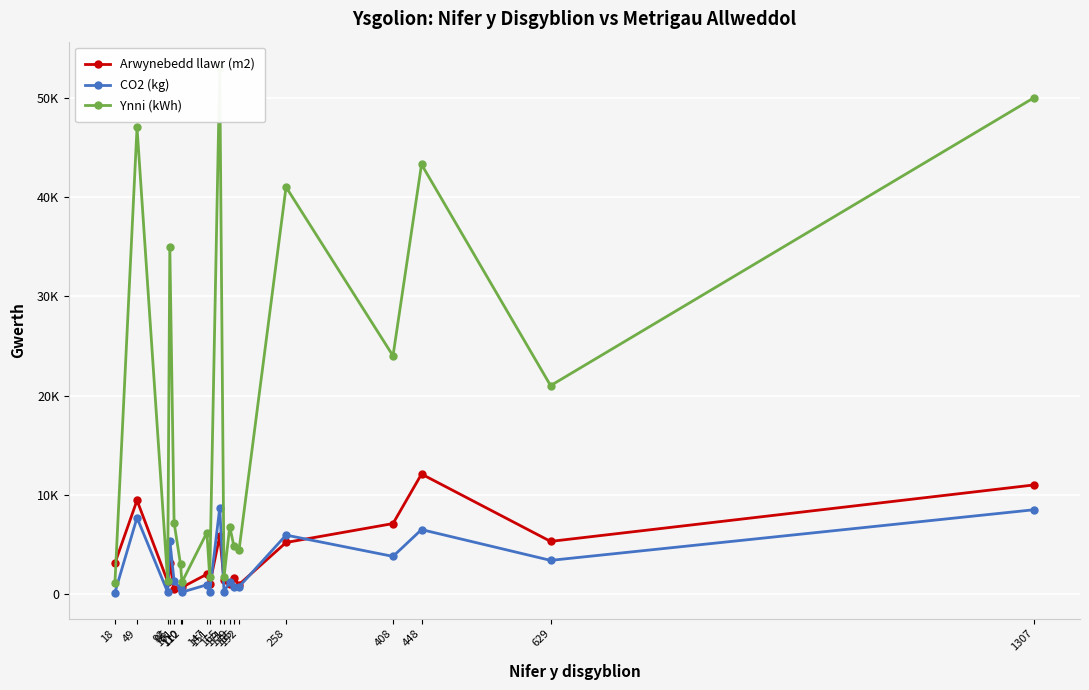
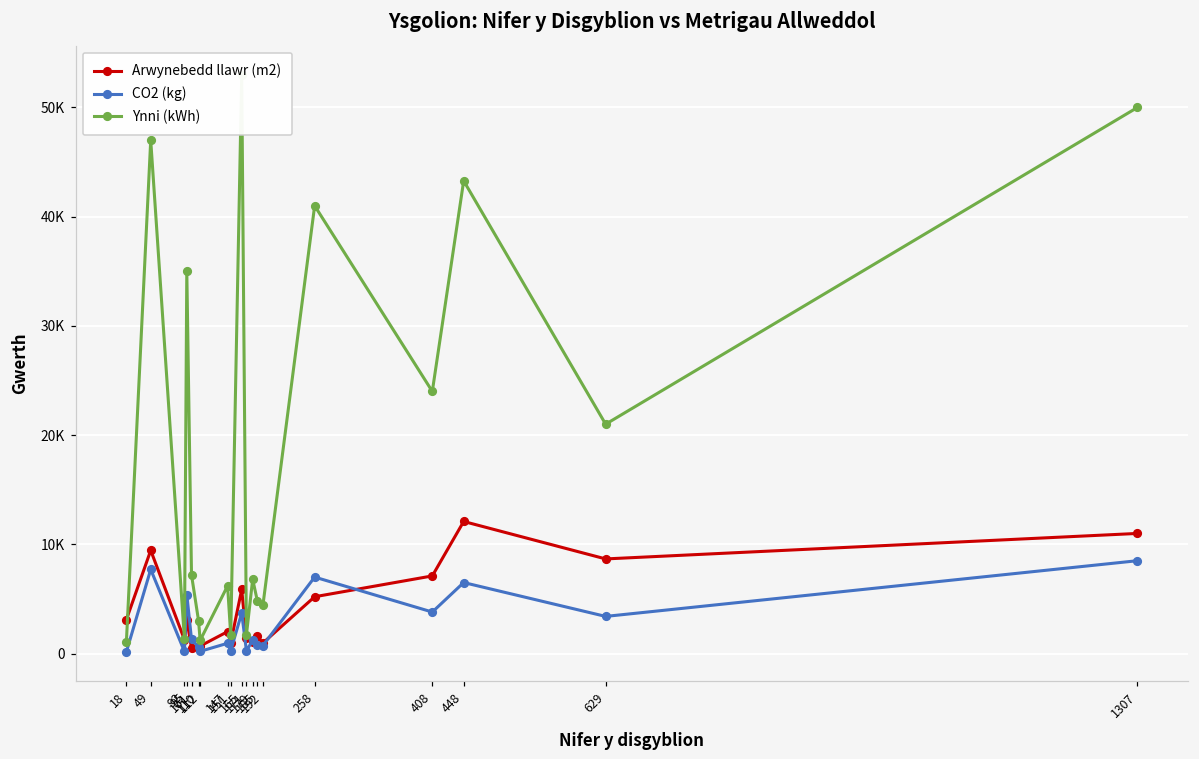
CO2 (kg), 165: 9000 -> 4000
CO2 (kg), 258: 6000 -> 7000
Arwynebedd llawr (m2), 629: 5000 -> 9000
